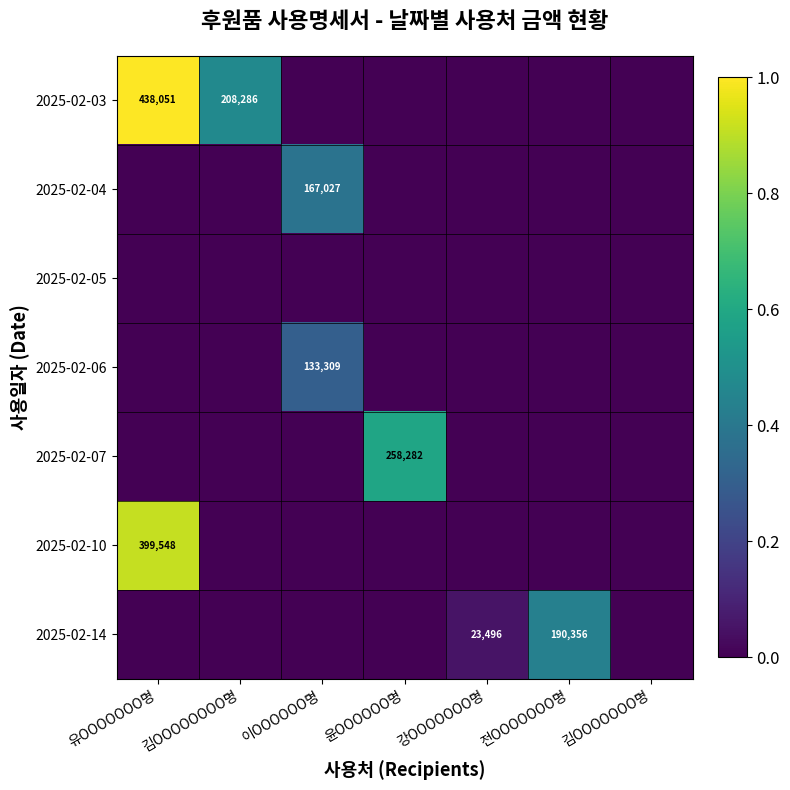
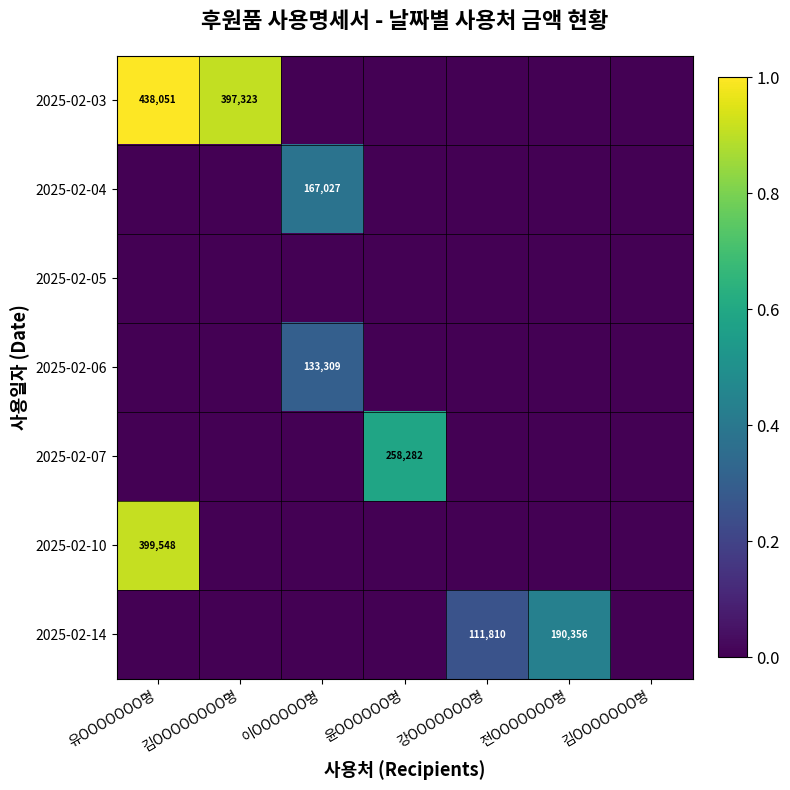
2025-02-03, 김OOOOOOOO명: 208,286 -> 397,323
2025-02-14, 강OOOOOOO명: 23,496 -> 111,810
